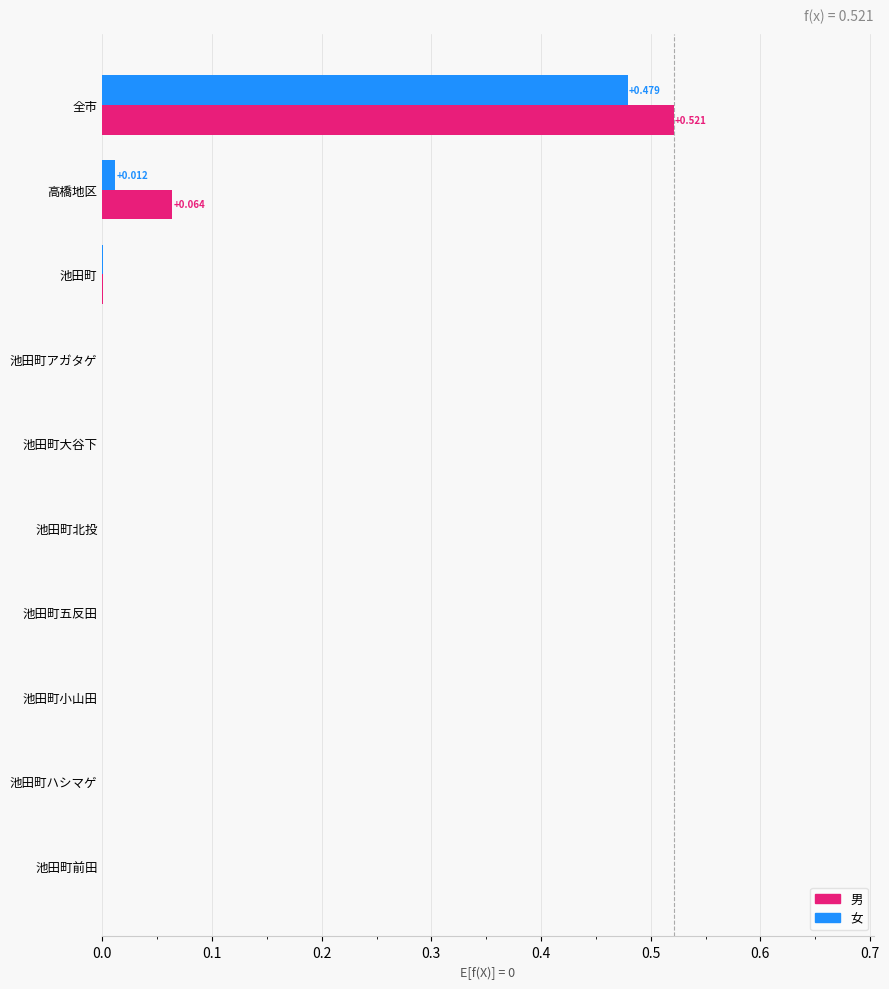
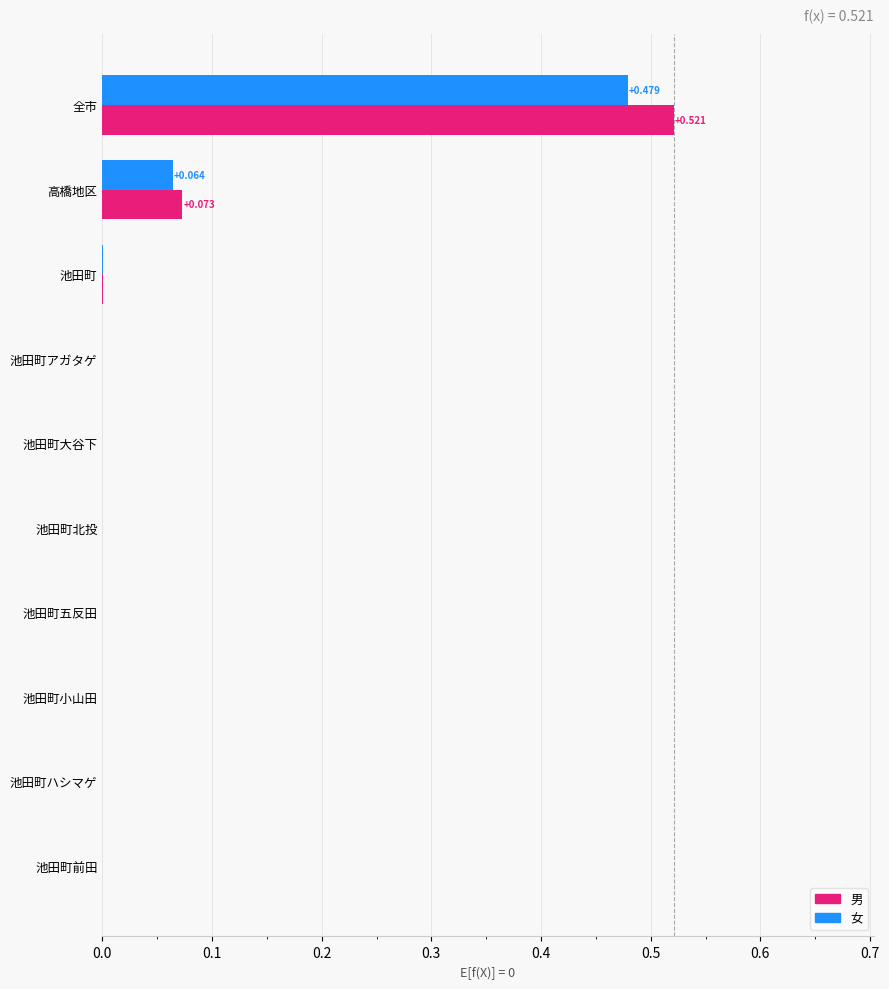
女, 高橋地区: +0.012 -> +0.064
男, 高橋地区: +0.064 -> +0.073
